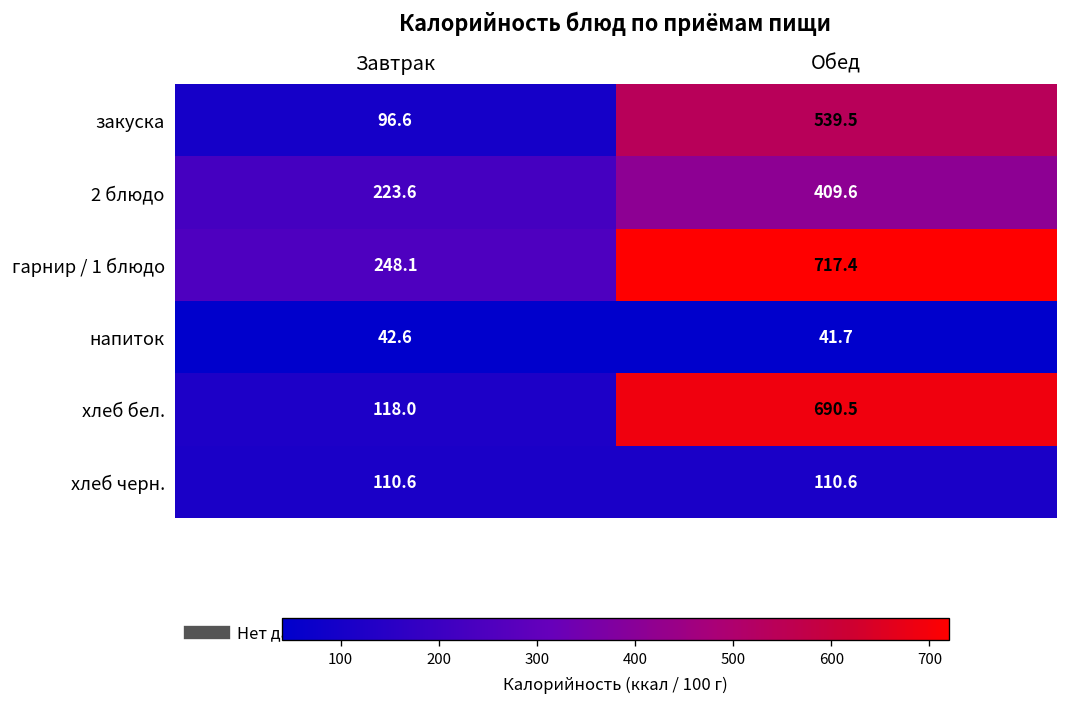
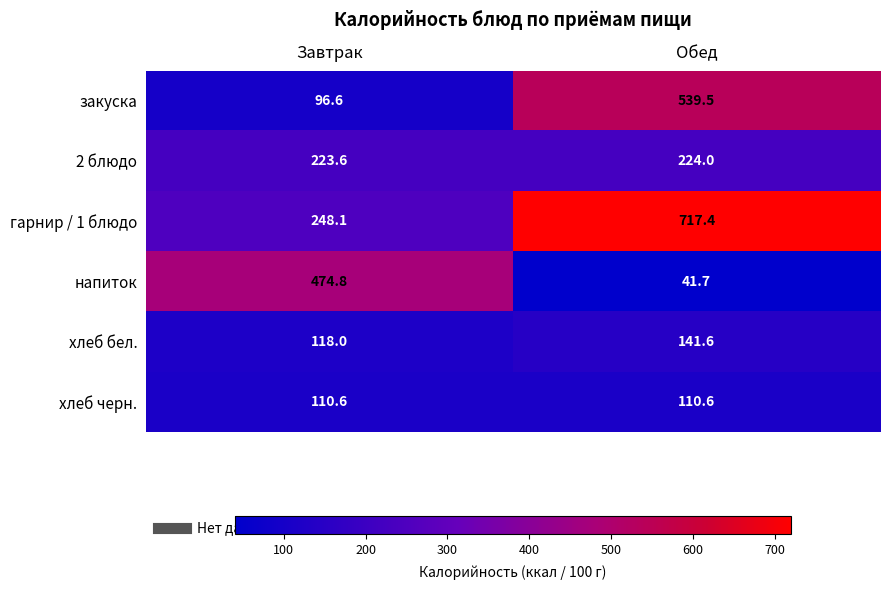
2 блюдо, Обед: 409.6 -> 224.0
напиток, Завтрак: 42.6 -> 474.8
хлеб бел., Обед: 690.5 -> 141.6
